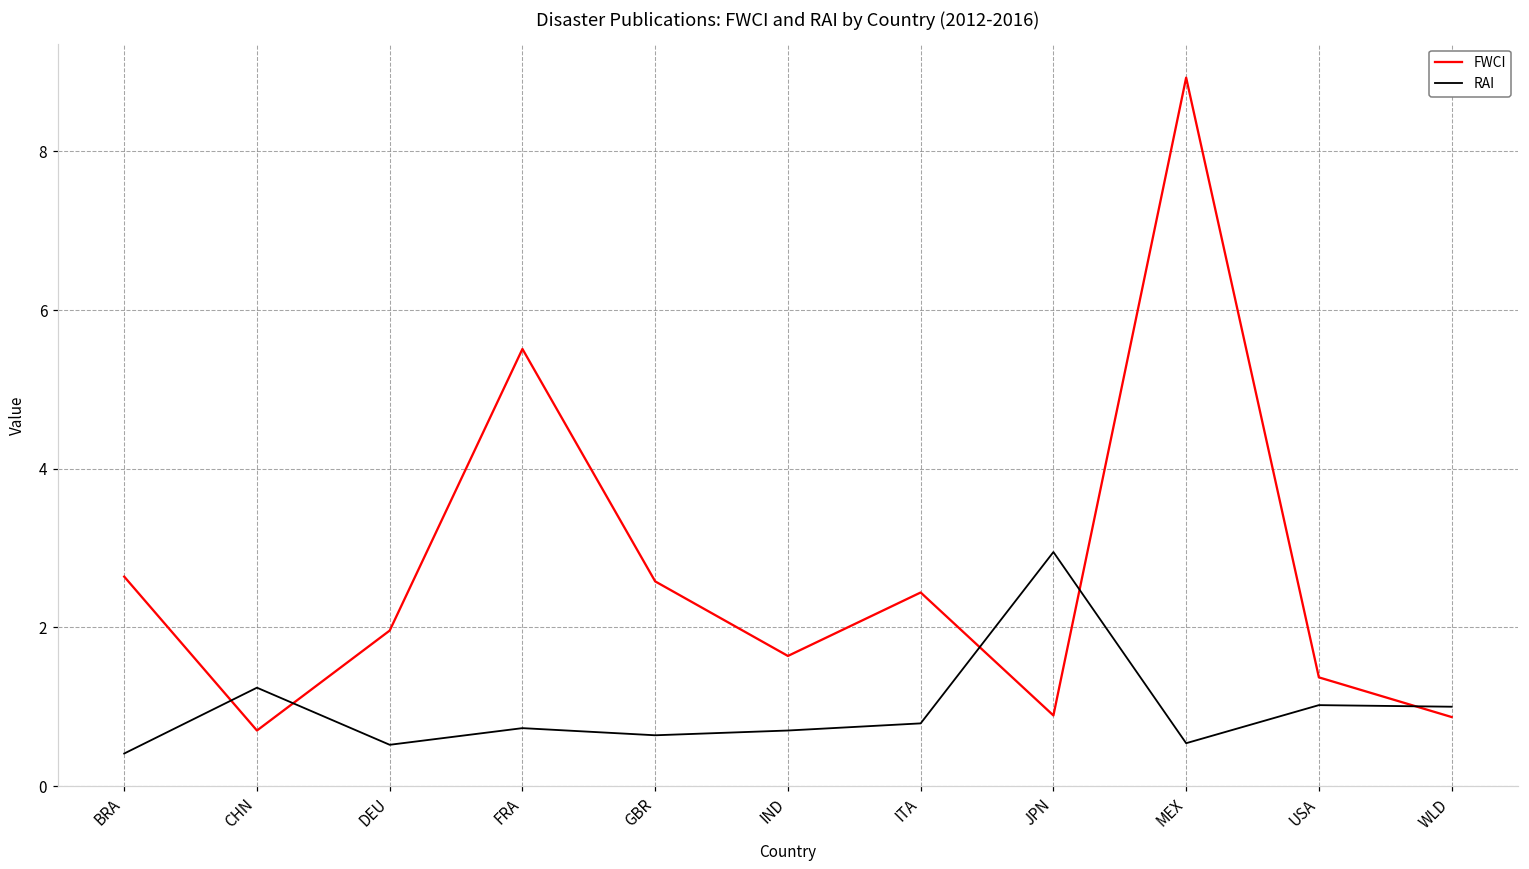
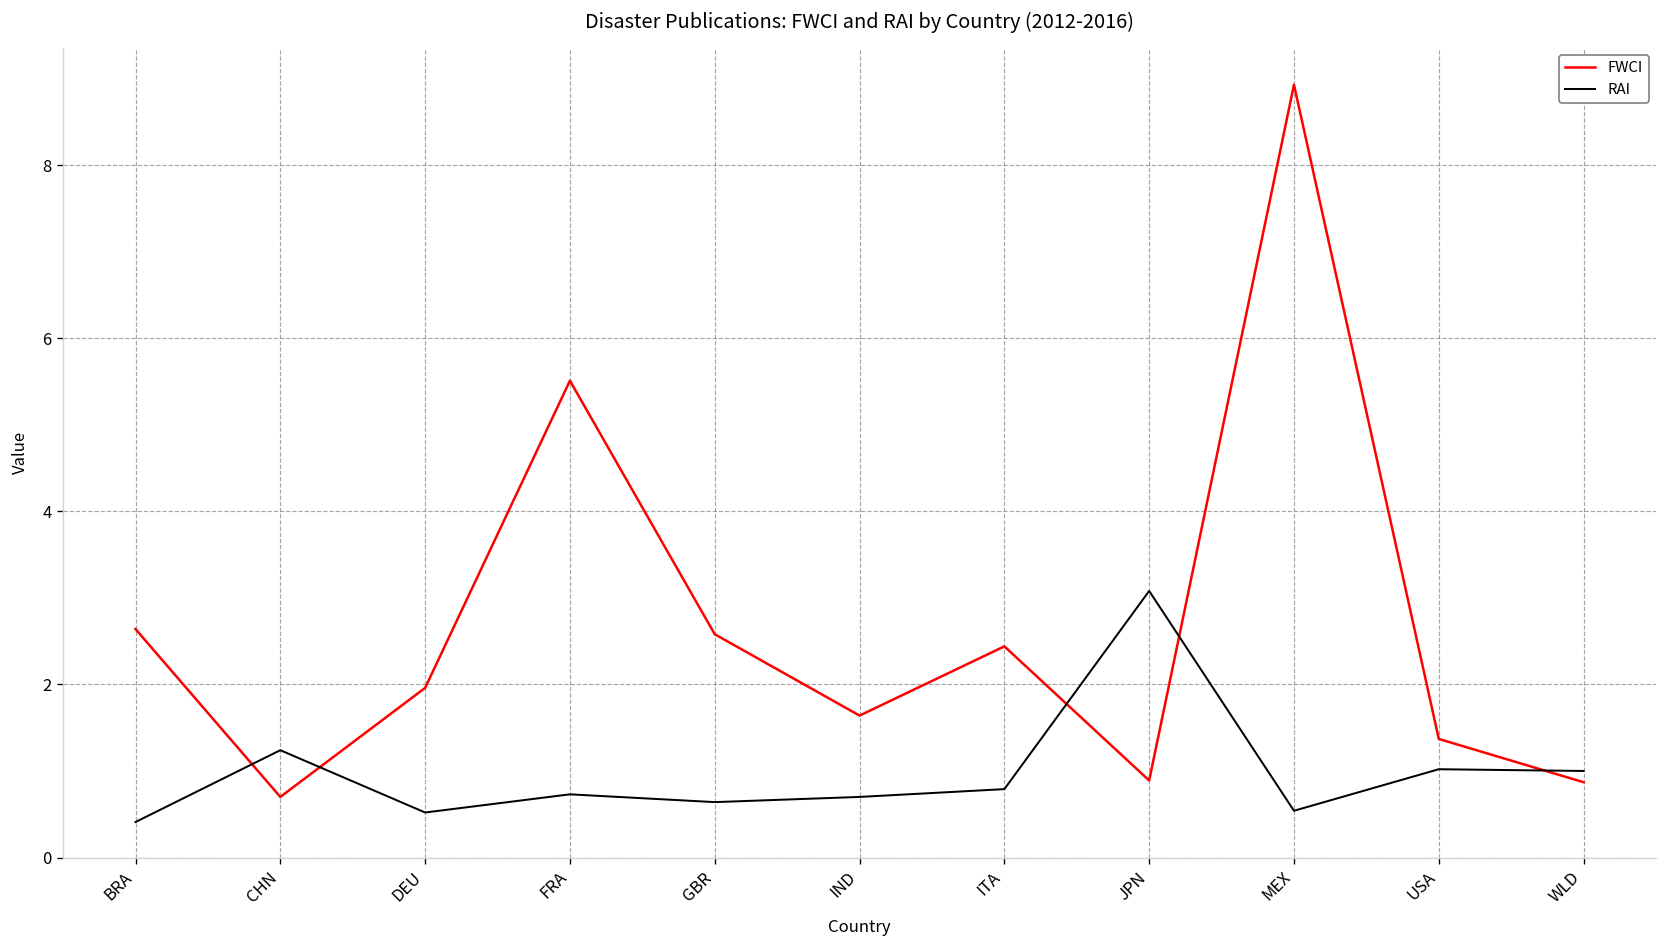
RAI, JPN: 3.0 -> 3.1
